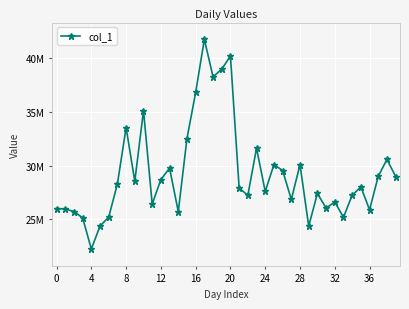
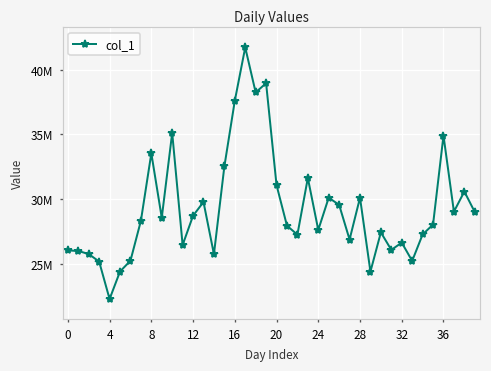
16: 36800000 -> 37600000
20: 40200000 -> 31100000
36: 25900000 -> 34900000
